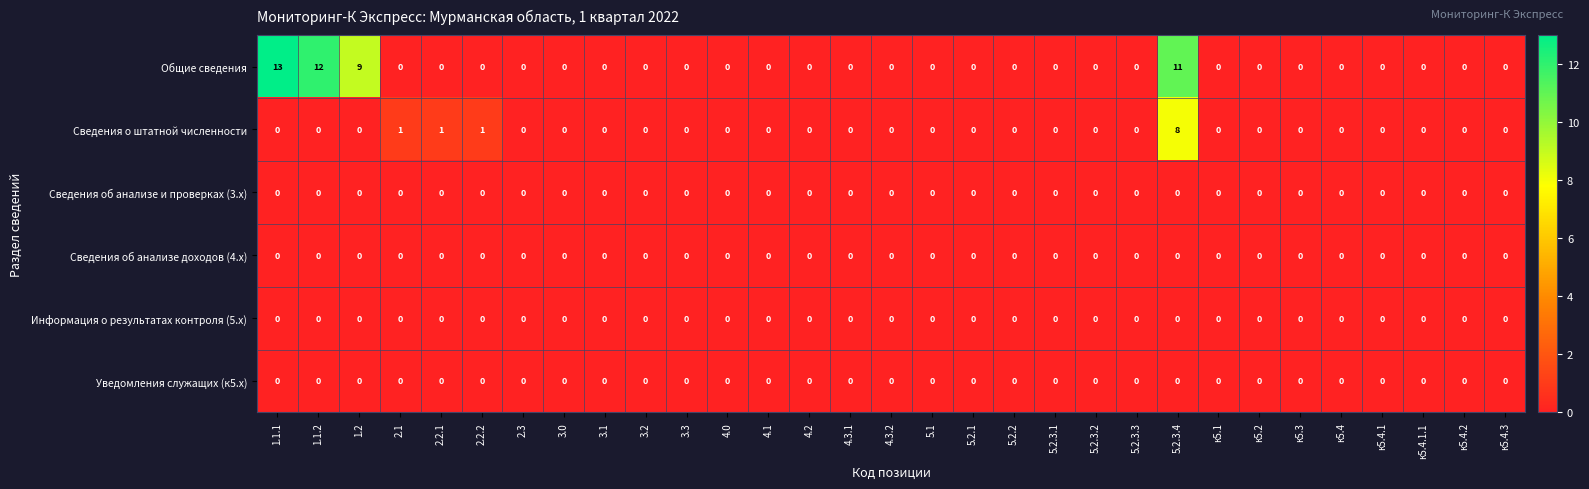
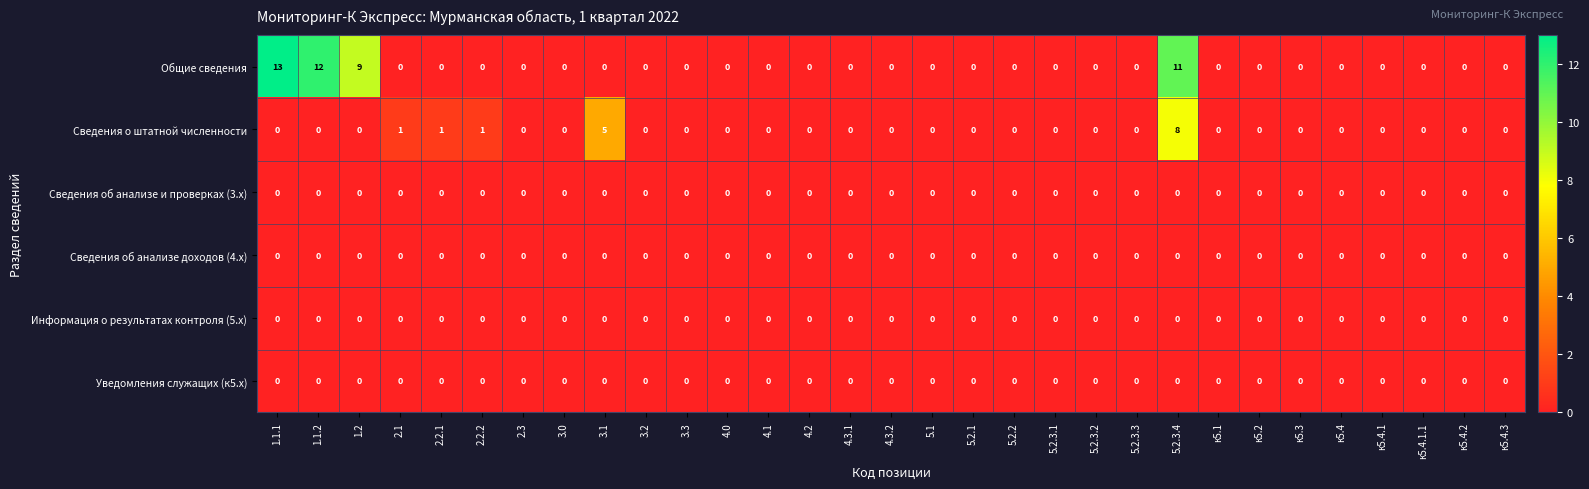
Сведения о штатной численности, 3.1: 0 -> 5
